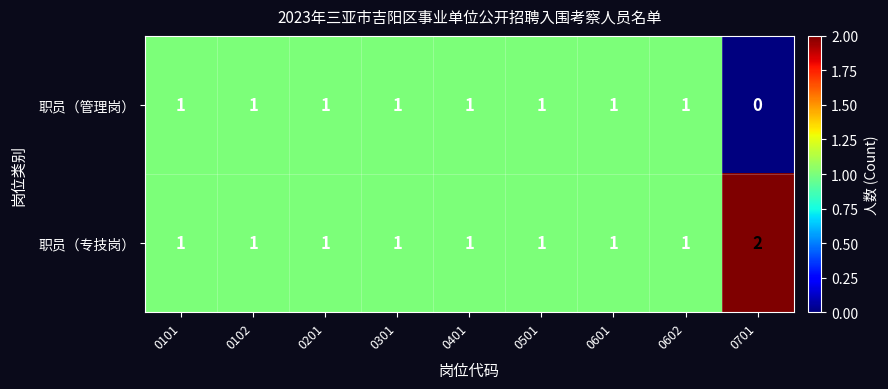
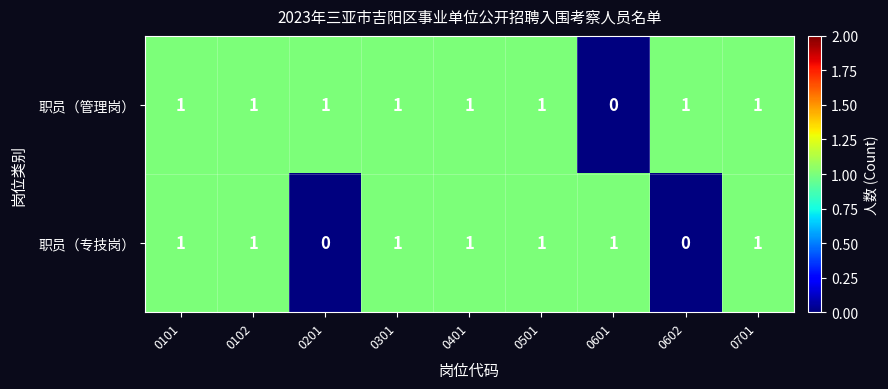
职员（管理岗）, 0601: 1 -> 0
职员（管理岗）, 0701: 0 -> 1
职员（专技岗）, 0201: 1 -> 0
职员（专技岗）, 0602: 1 -> 0
职员（专技岗）, 0701: 2 -> 1
